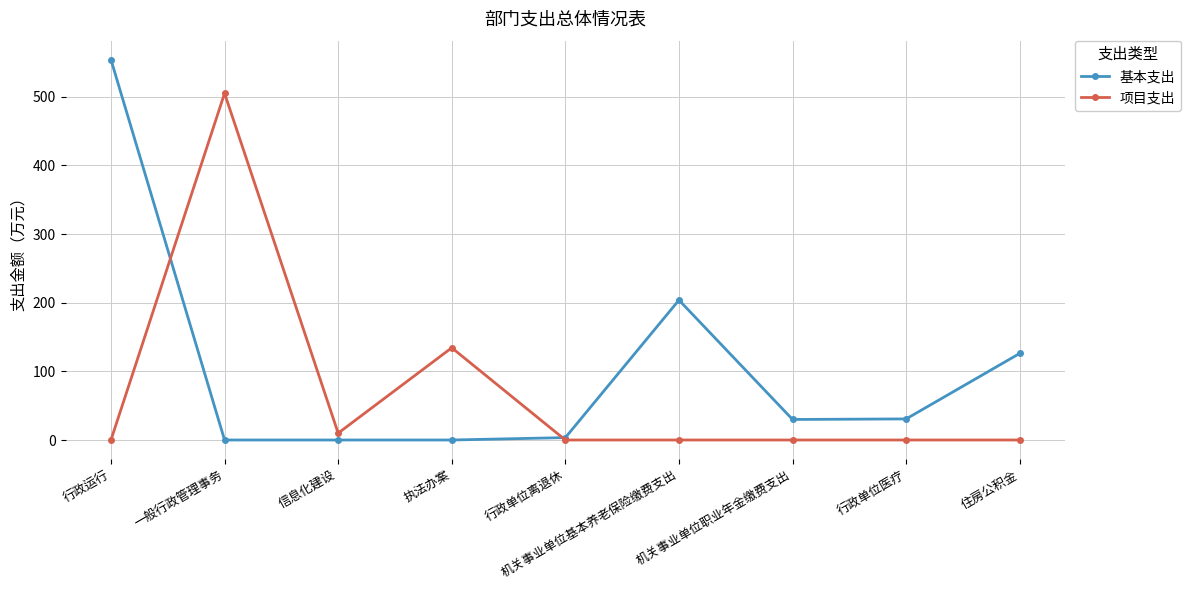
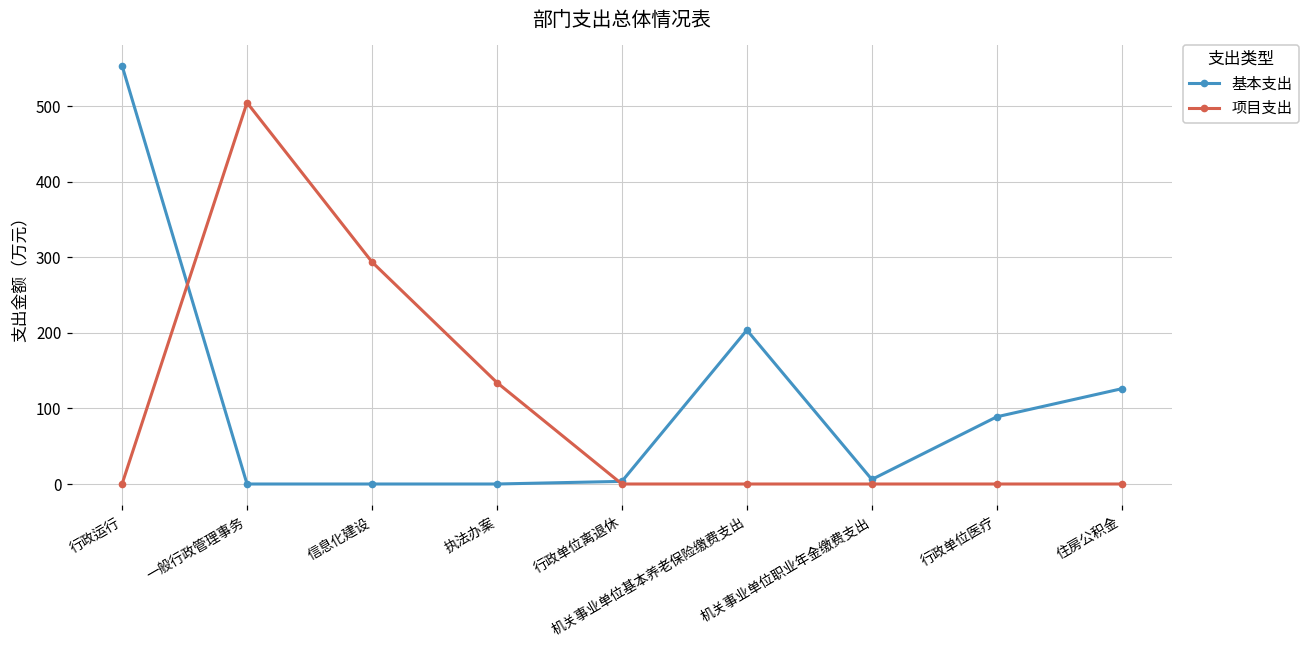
项目支出, 信息化建设: 10 -> 290
基本支出, 机关事业单位职业年金缴费支出: 30 -> 10
基本支出, 行政单位医疗: 30 -> 90
